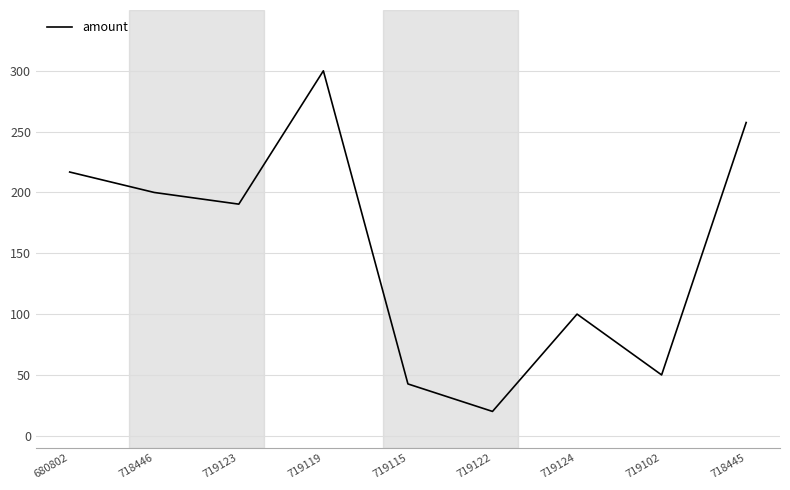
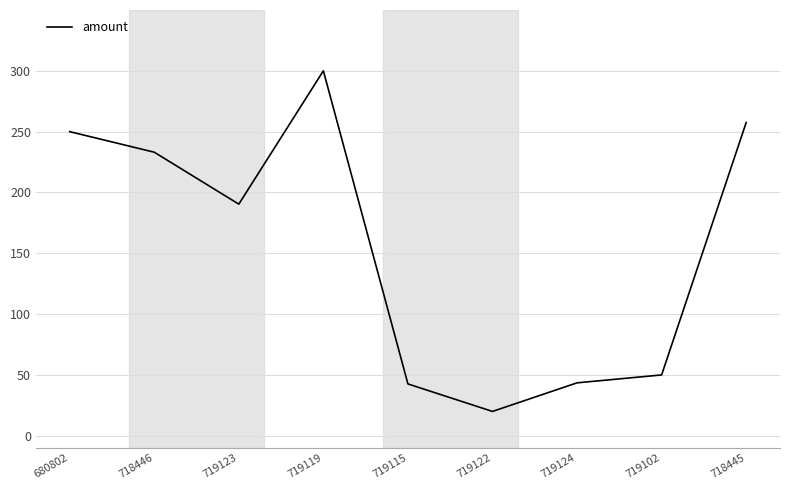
680802: 217 -> 250
718446: 200 -> 233
719124: 100 -> 44
